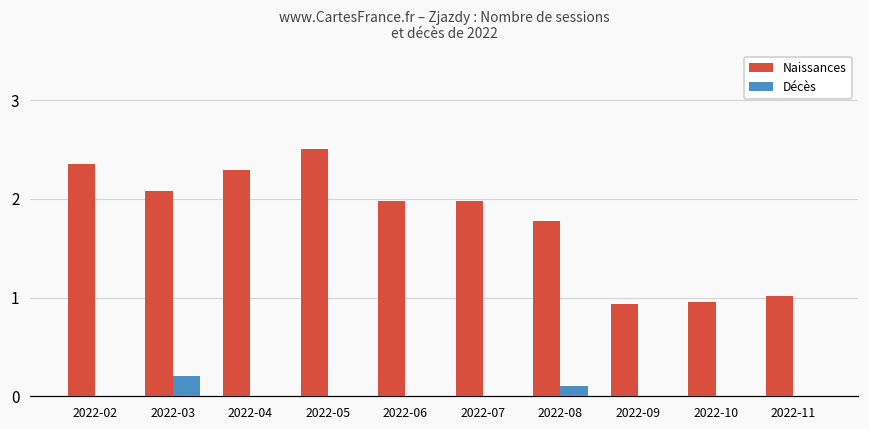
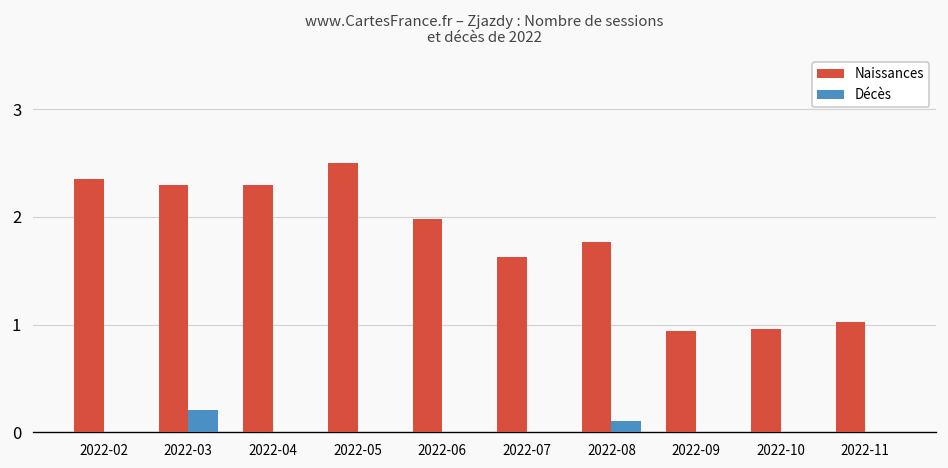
Naissances, 2022-03: 2.1 -> 2.3
Naissances, 2022-07: 2.0 -> 1.6
